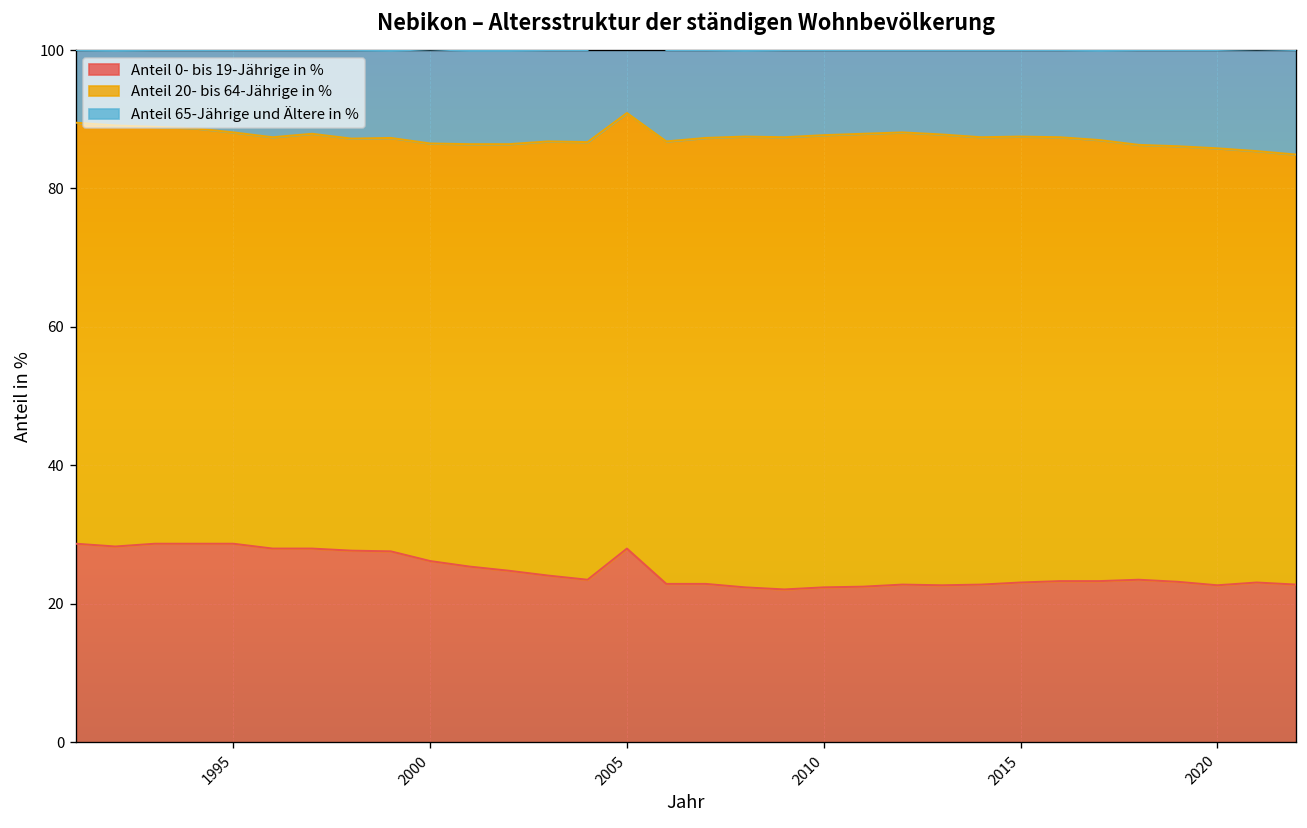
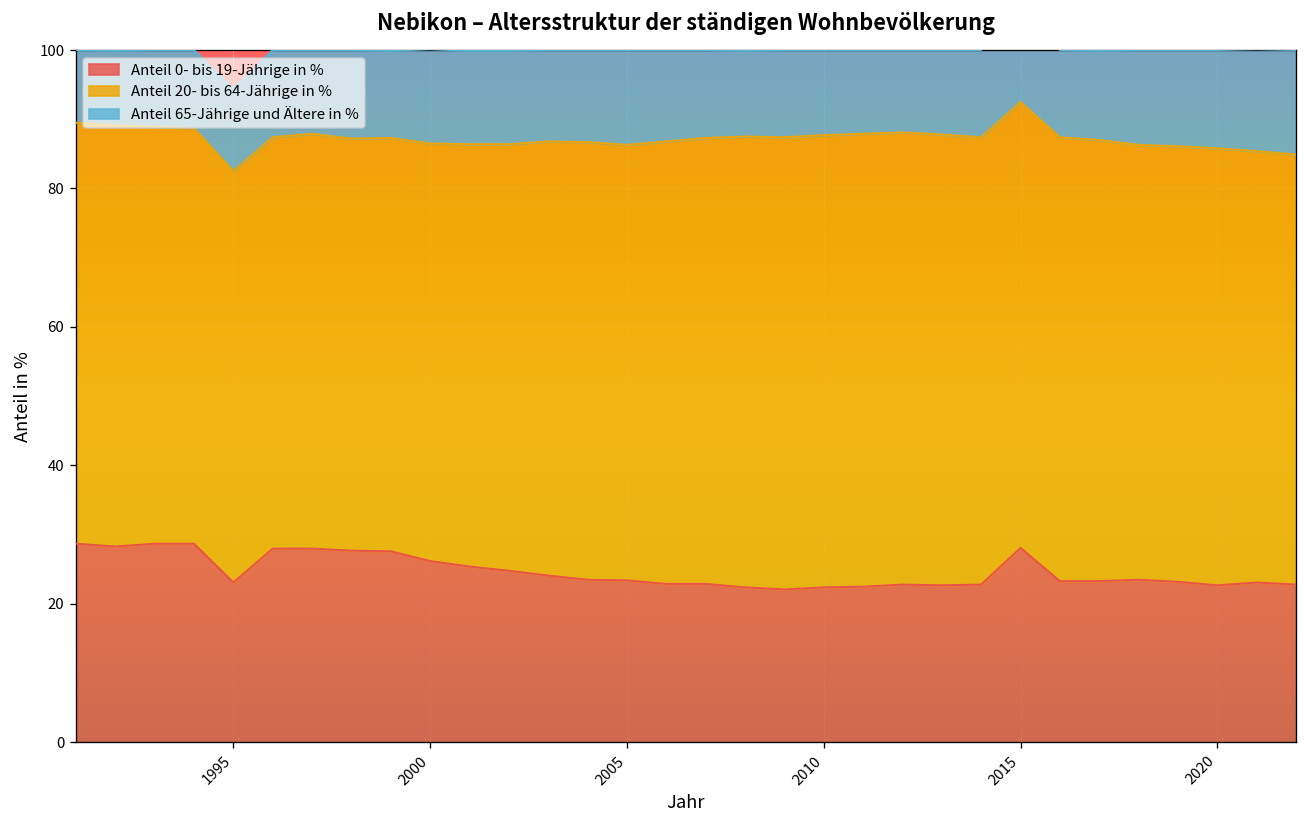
Anteil 0- bis 19-Jährige in %, 1995: 29 -> 23
Anteil 0- bis 19-Jährige in %, 2005: 28 -> 23
Anteil 0- bis 19-Jährige in %, 2015: 23 -> 28
